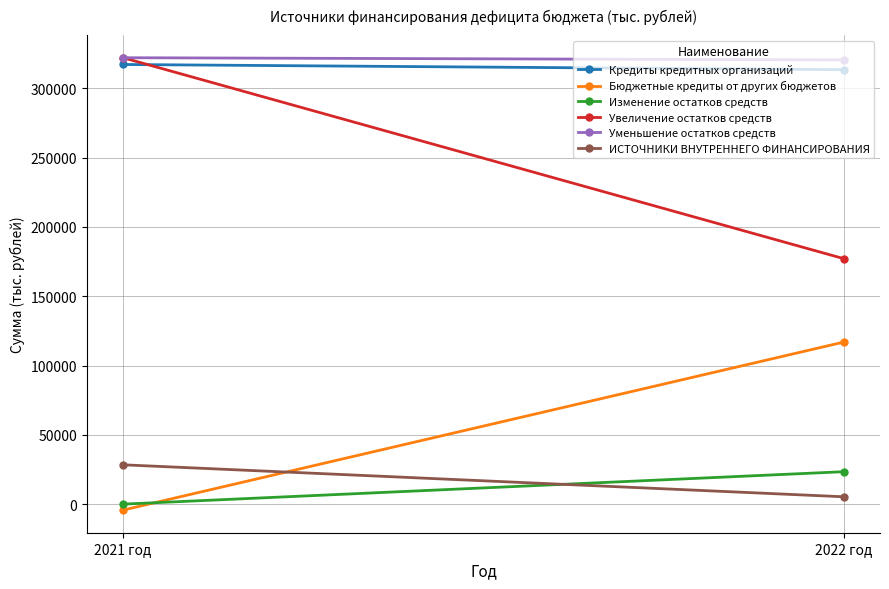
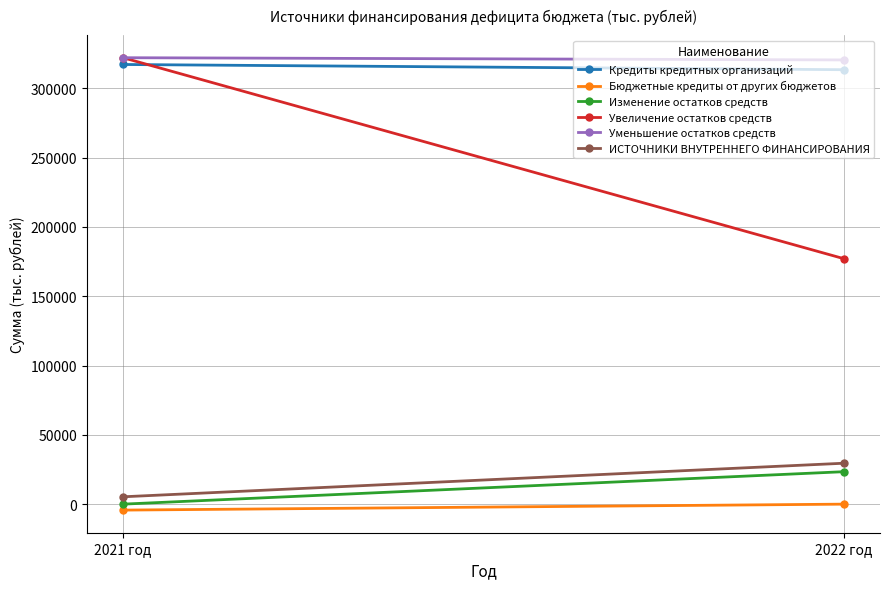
ИСТОЧНИКИ ВНУТРЕННЕГО ФИНАНСИРОВАНИЯ, 2021 год: 28000 -> 5000
Бюджетные кредиты от других бюджетов, 2022 год: 117000 -> 0
ИСТОЧНИКИ ВНУТРЕННЕГО ФИНАНСИРОВАНИЯ, 2022 год: 5000 -> 30000
